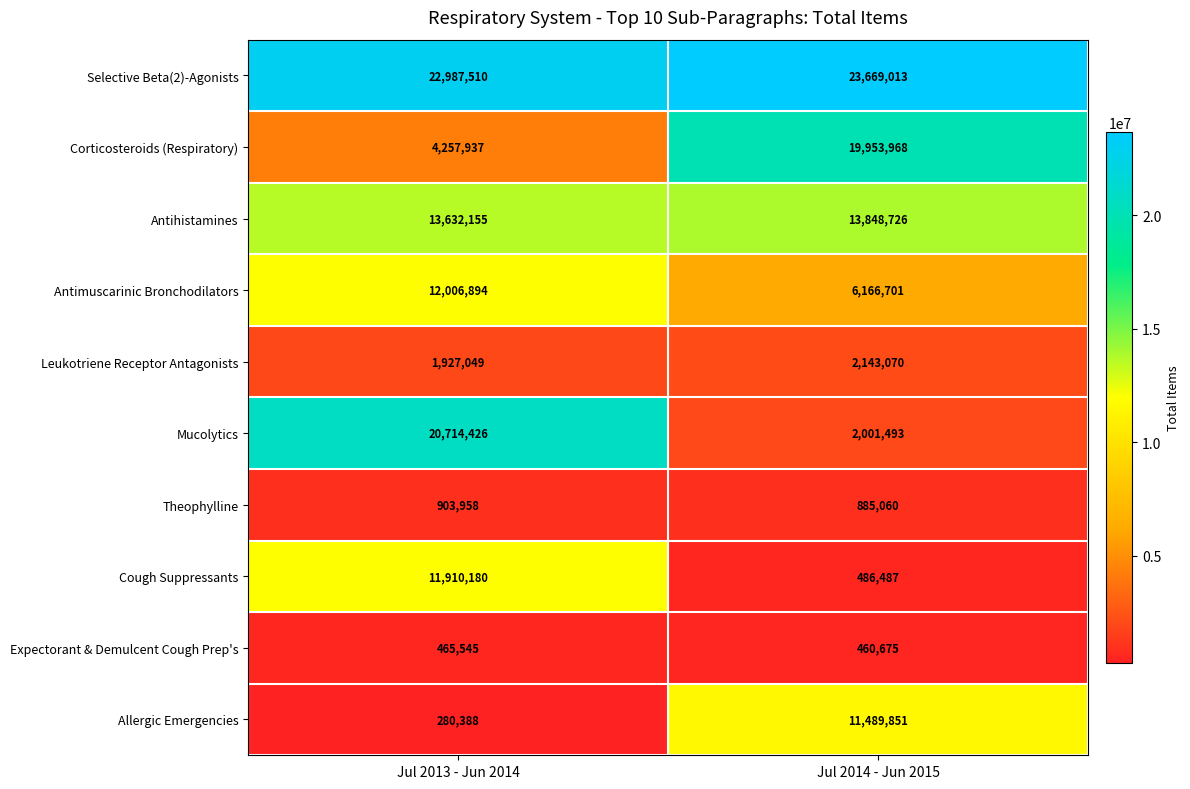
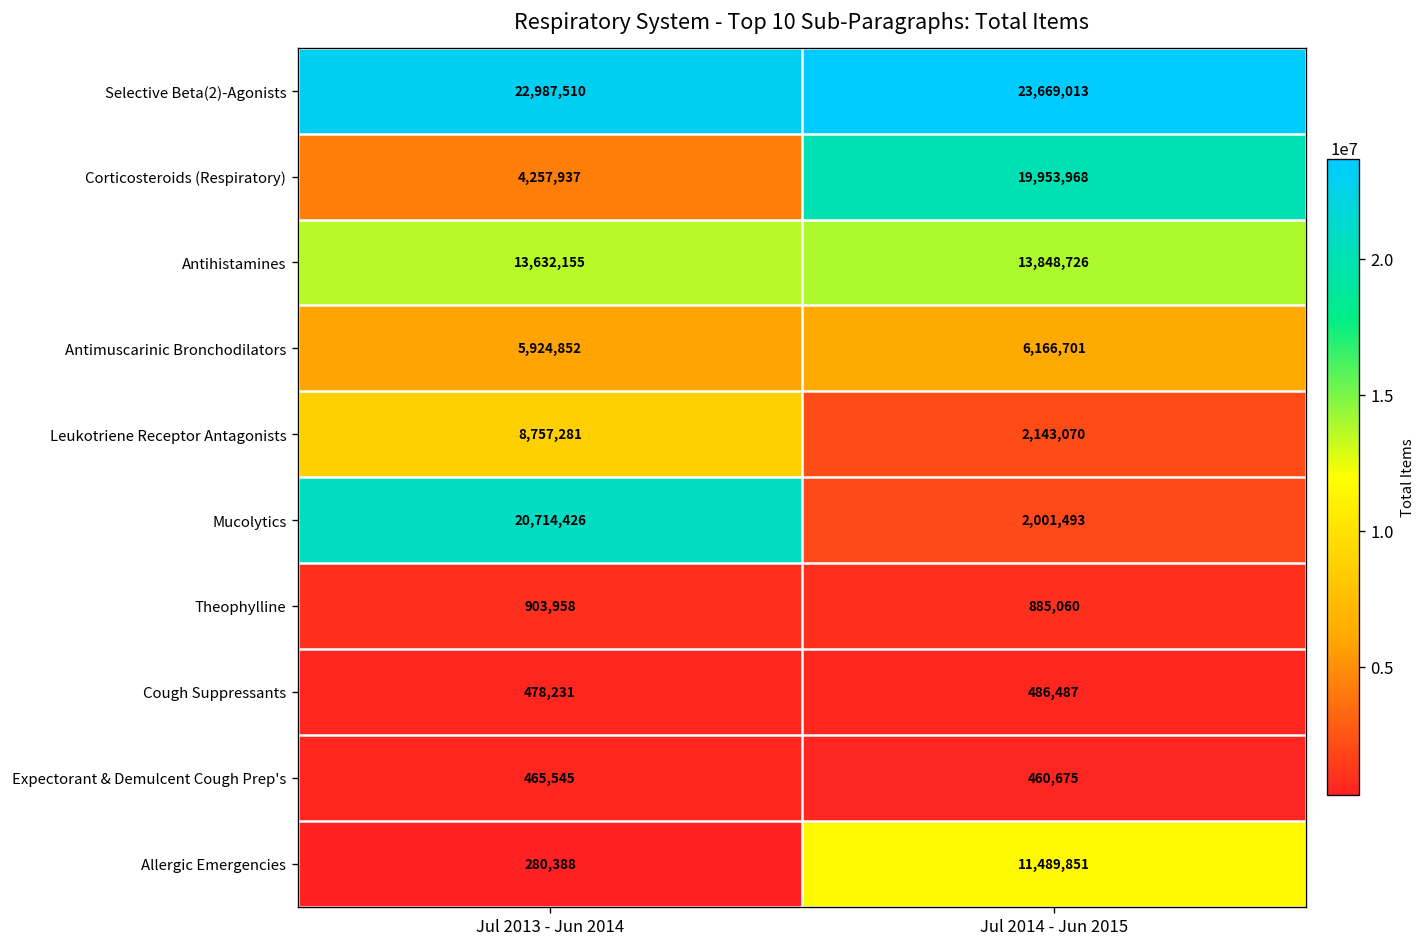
Antimuscarinic Bronchodilators, Jul 2013 - Jun 2014: 12,006,894 -> 5,924,852
Leukotriene Receptor Antagonists, Jul 2013 - Jun 2014: 1,927,049 -> 8,757,281
Cough Suppressants, Jul 2013 - Jun 2014: 11,910,180 -> 478,231
